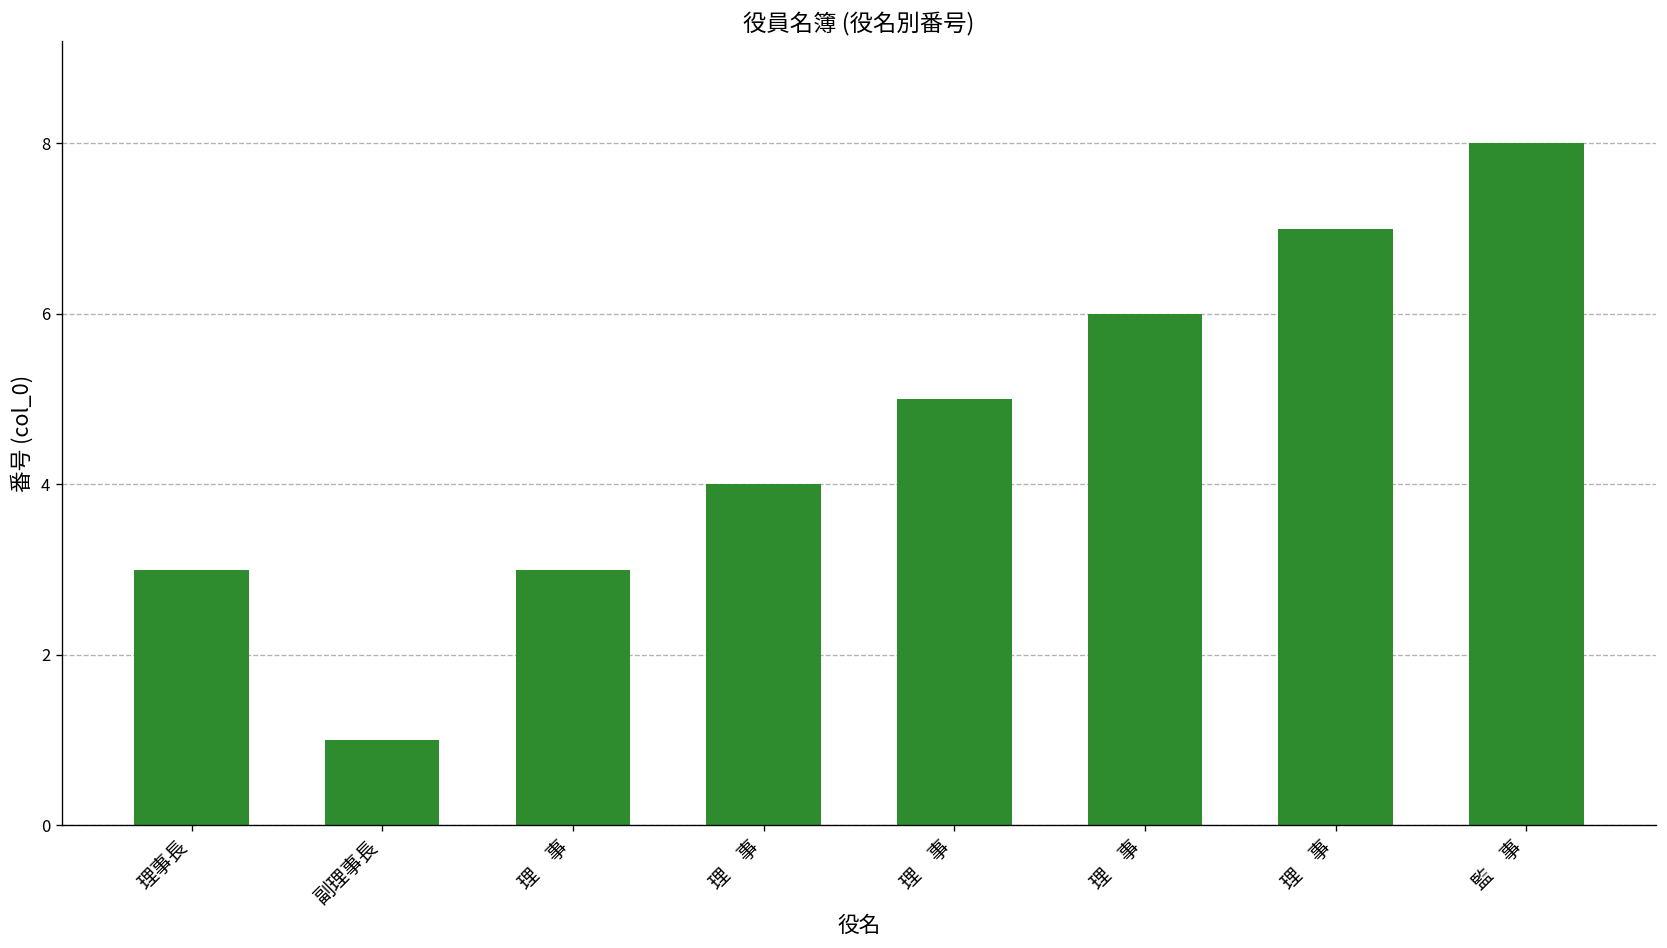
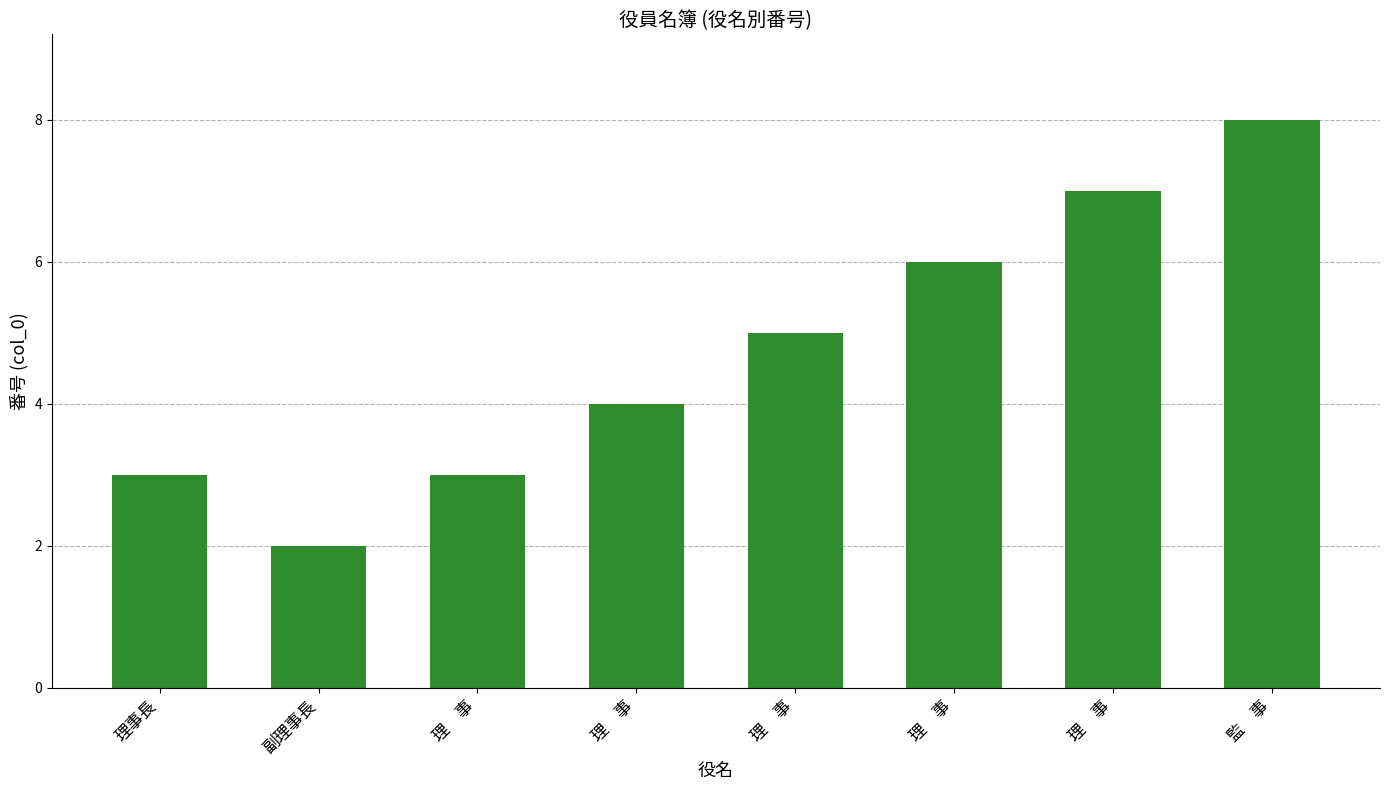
副理事長: 1 -> 2
